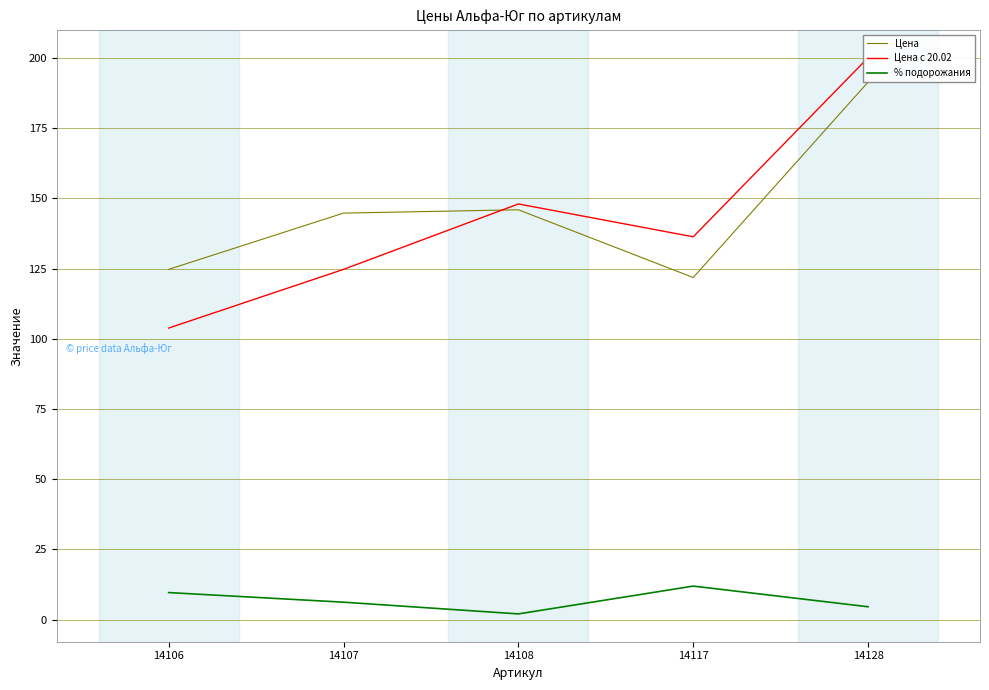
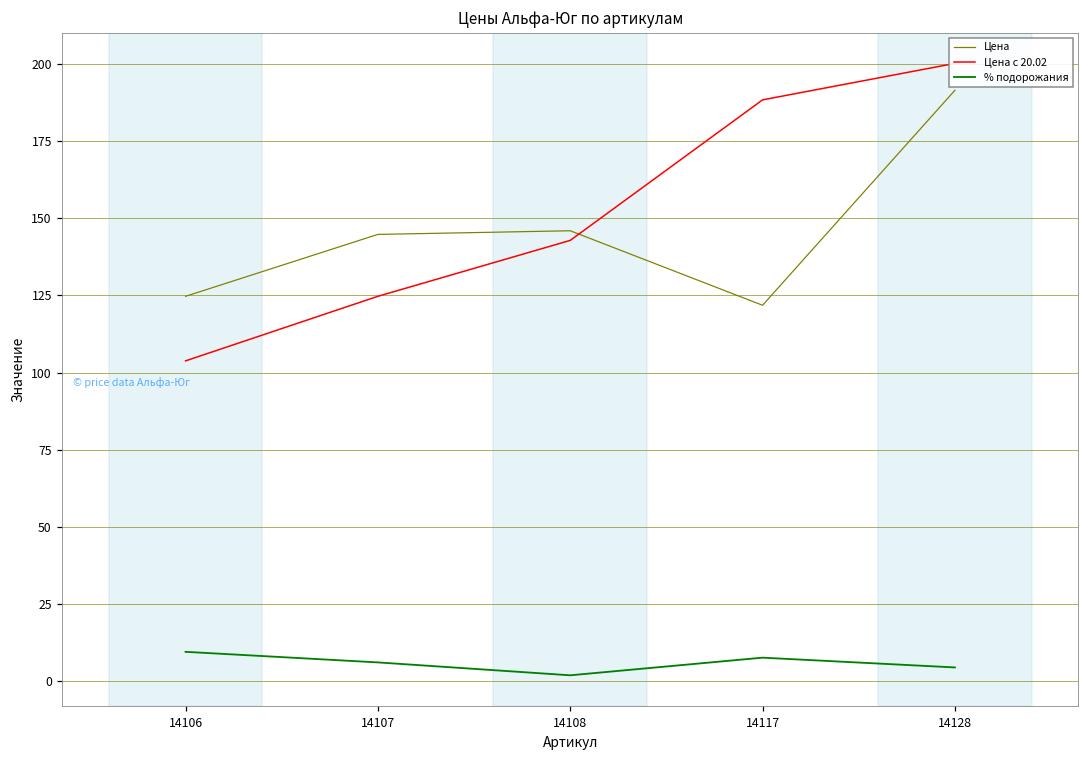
Цена с 20.02, 14108: 148 -> 143
Цена с 20.02, 14117: 136 -> 188
% подорожания, 14117: 12 -> 8
